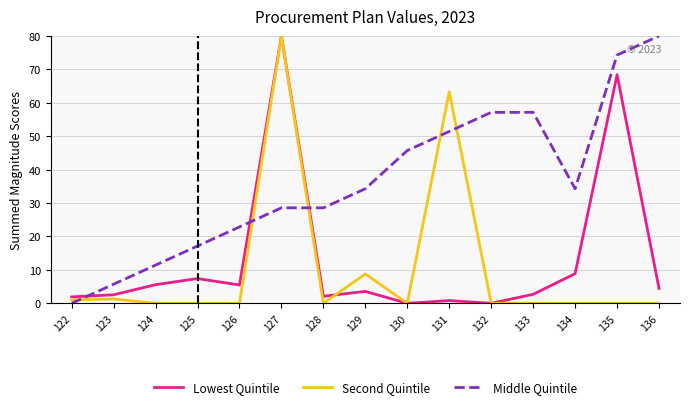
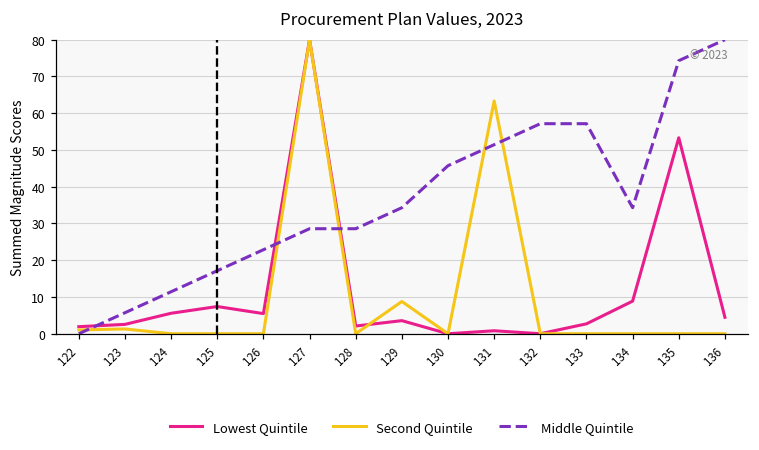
Lowest Quintile, 135: 68 -> 53
